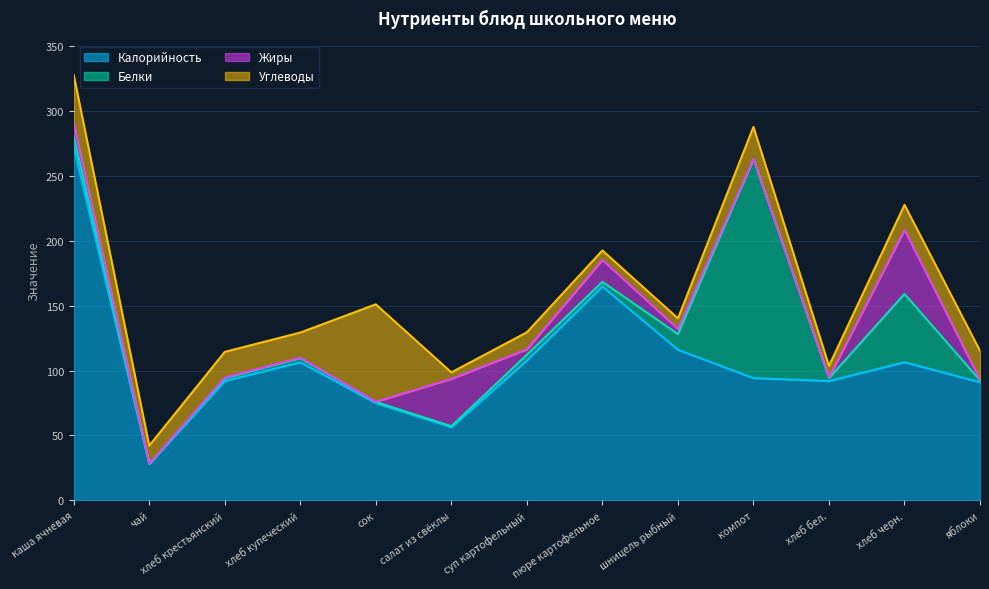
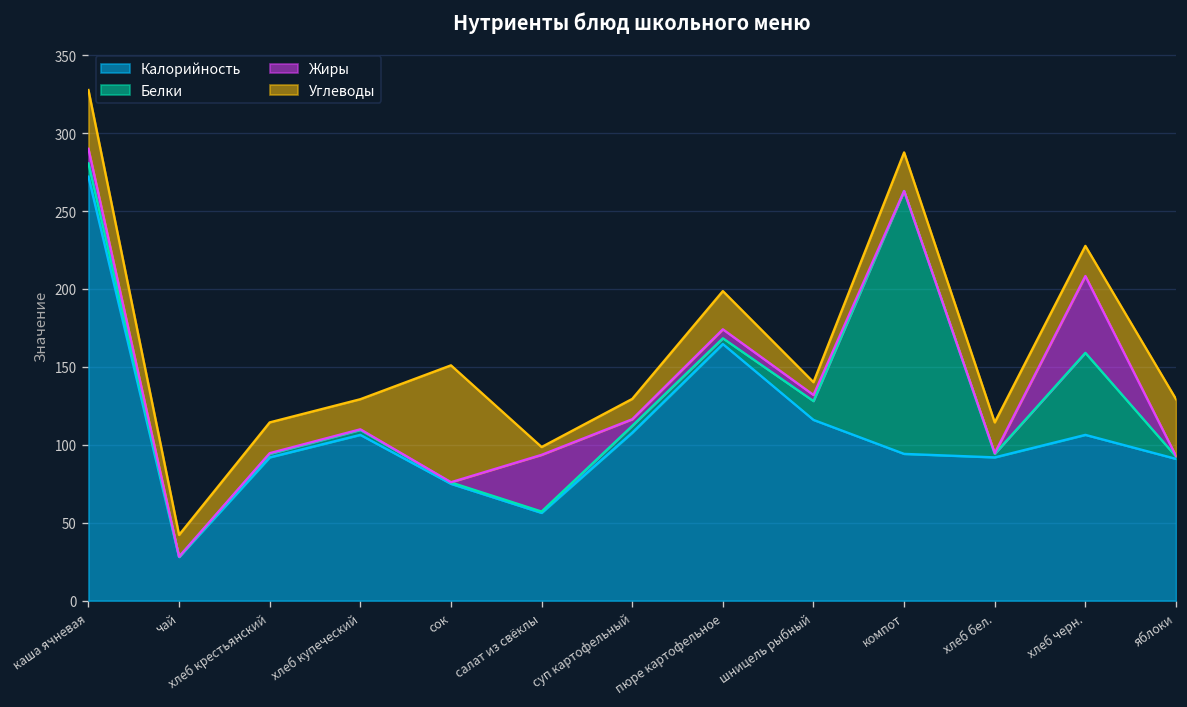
Жиры, пюре картофельное: 17 -> 6
Углеводы, пюре картофельное: 7 -> 25
Углеводы, хлеб бел.: 9 -> 20
Углеводы, яблоки: 22 -> 37
